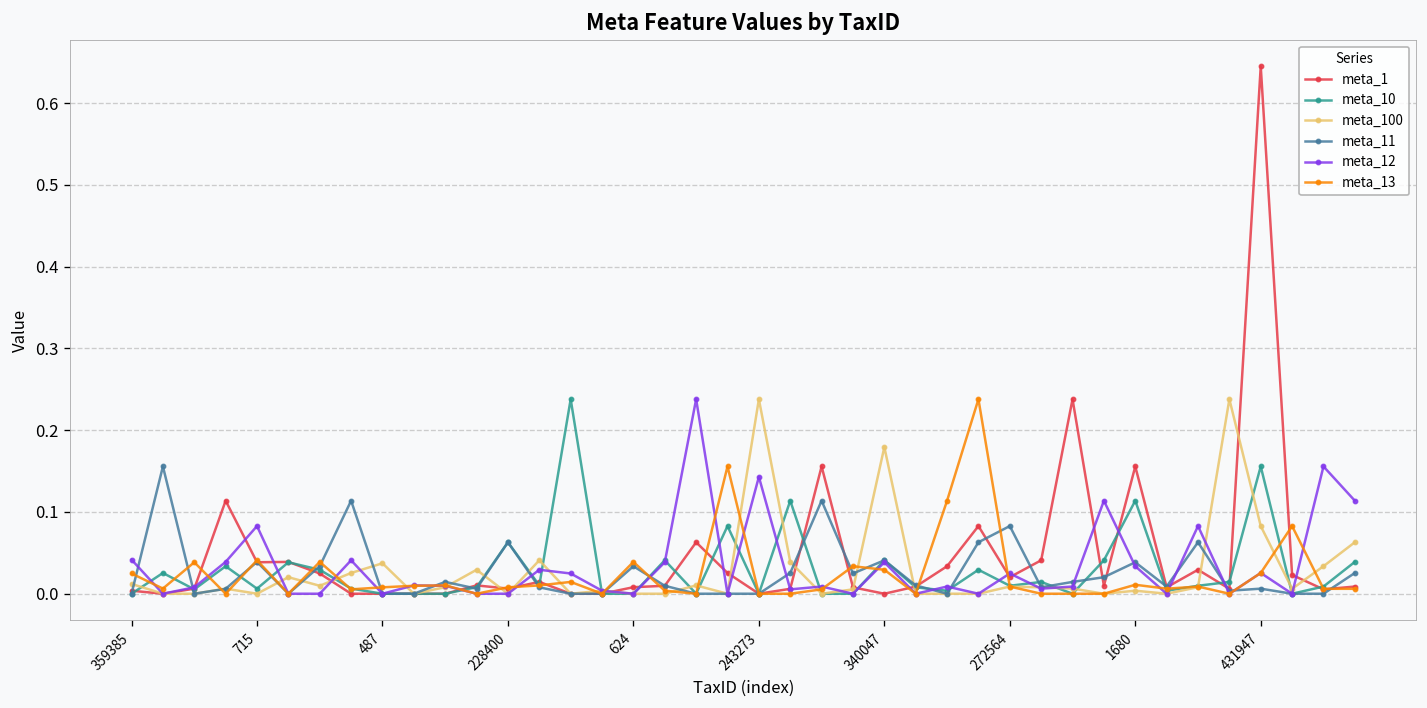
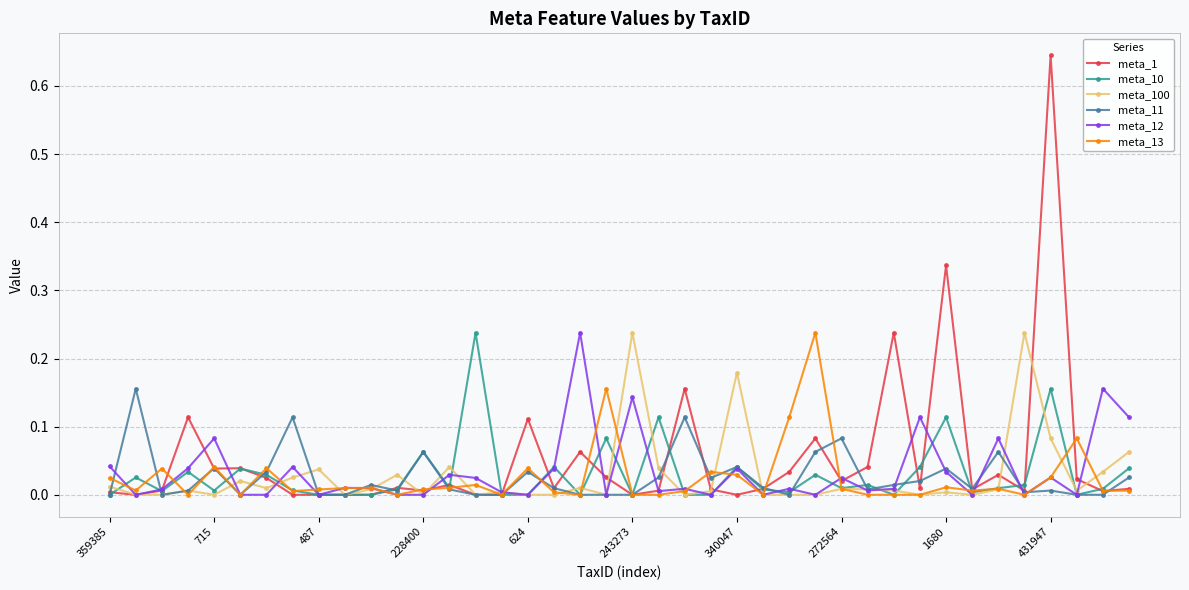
meta_1, 624: 0.01 -> 0.11
meta_1, 1680: 0.16 -> 0.34
